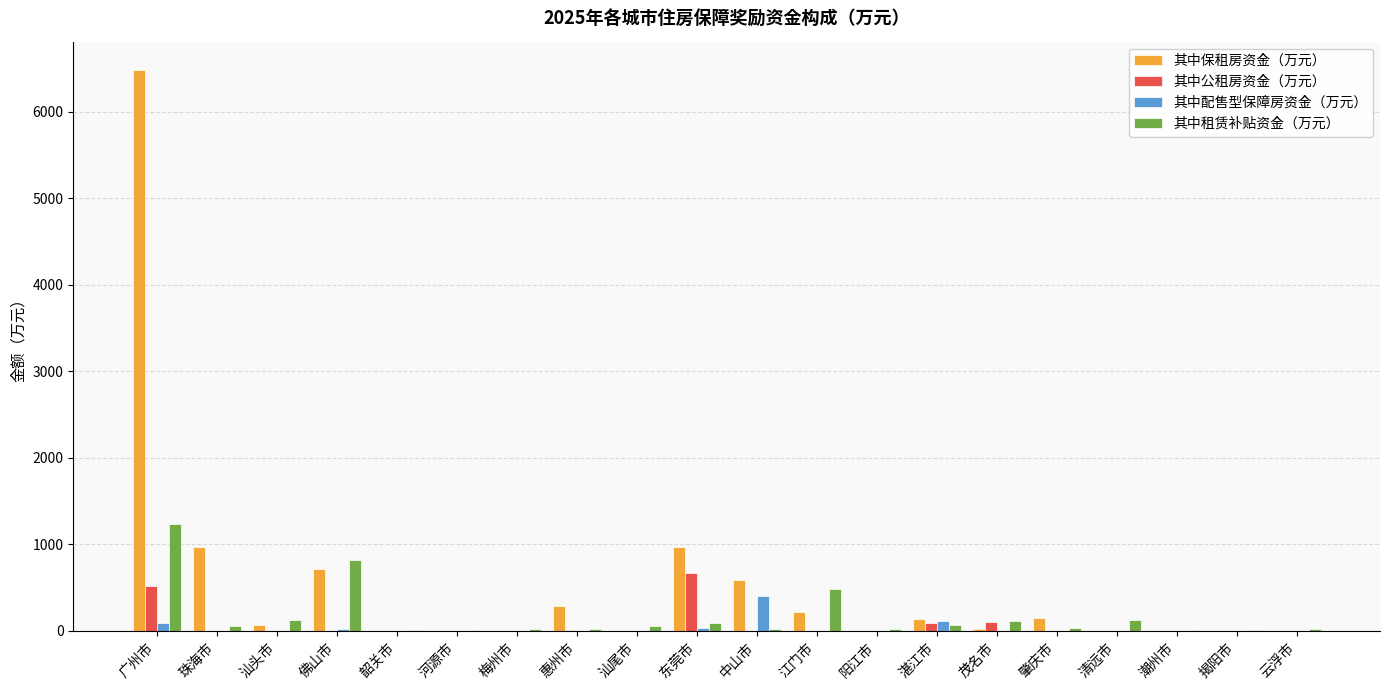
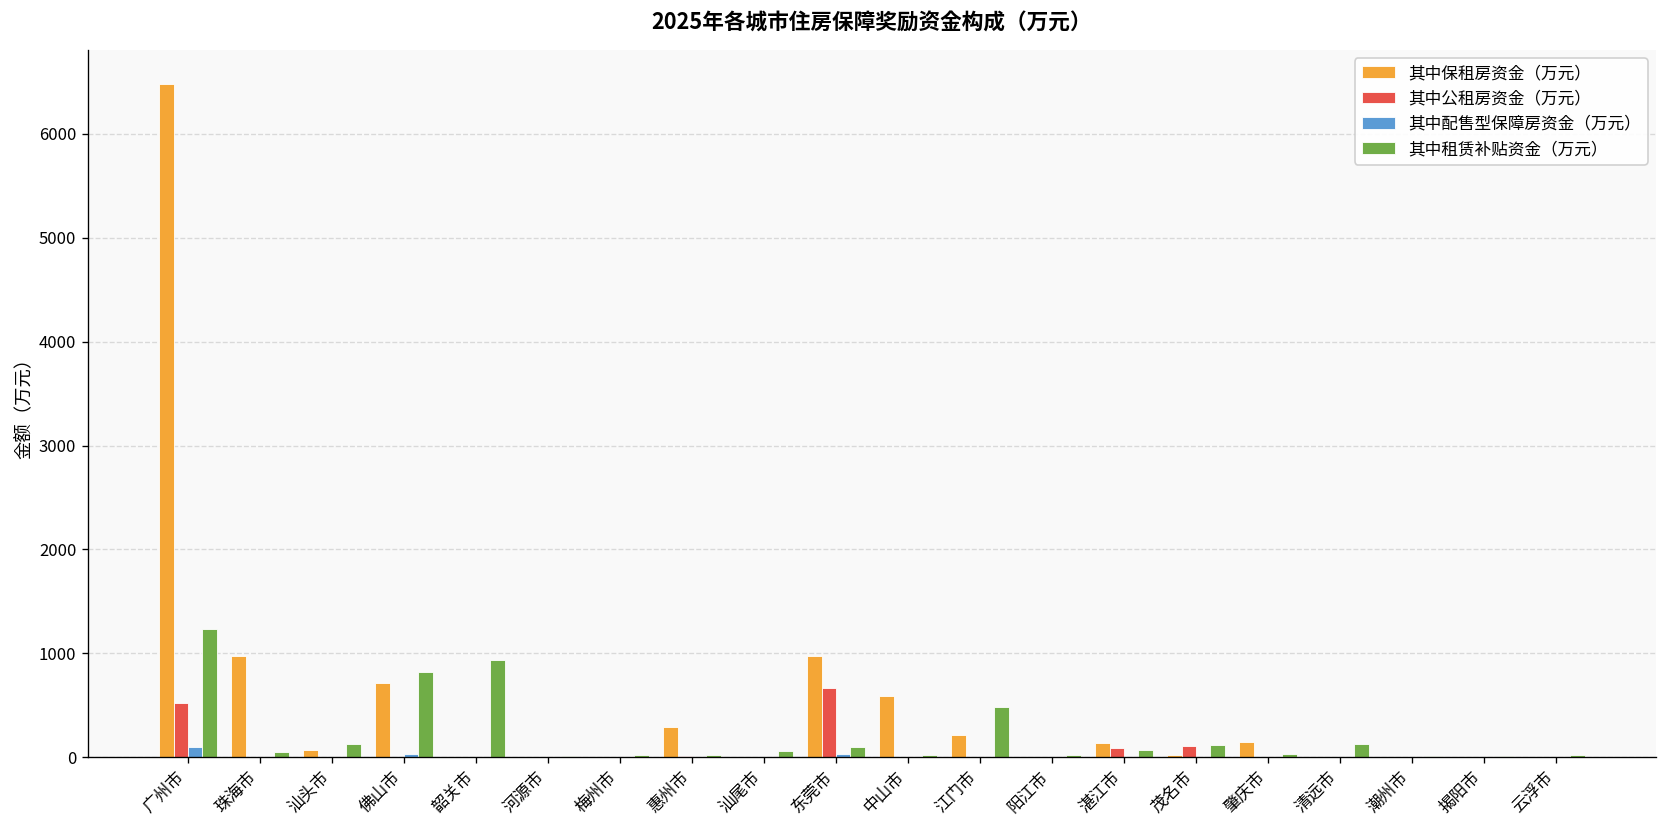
其中租赁补贴资金（万元）, 韶关市: 0 -> 900
其中配售型保障房资金（万元）, 中山市: 400 -> 0
其中配售型保障房资金（万元）, 湛江市: 100 -> 0
